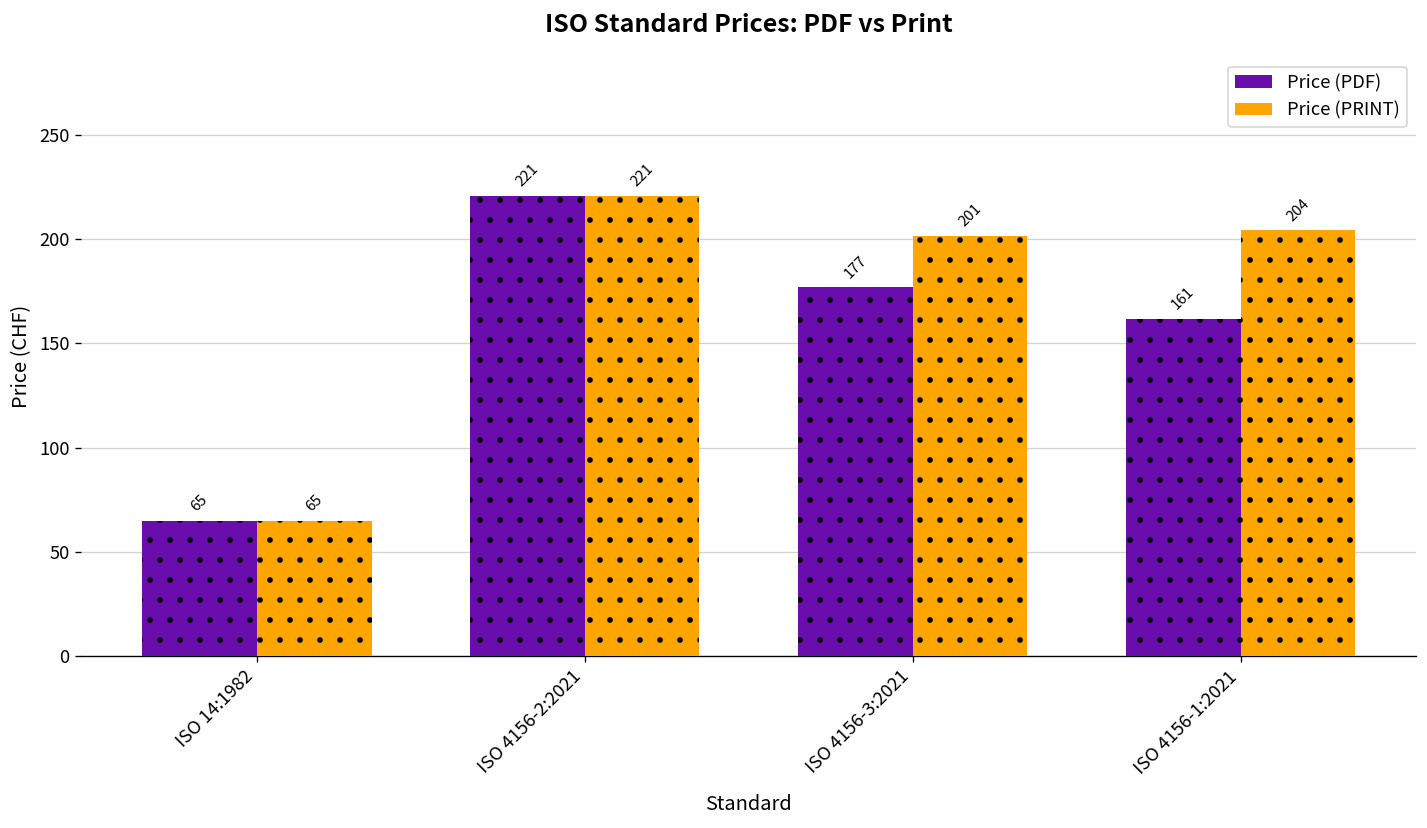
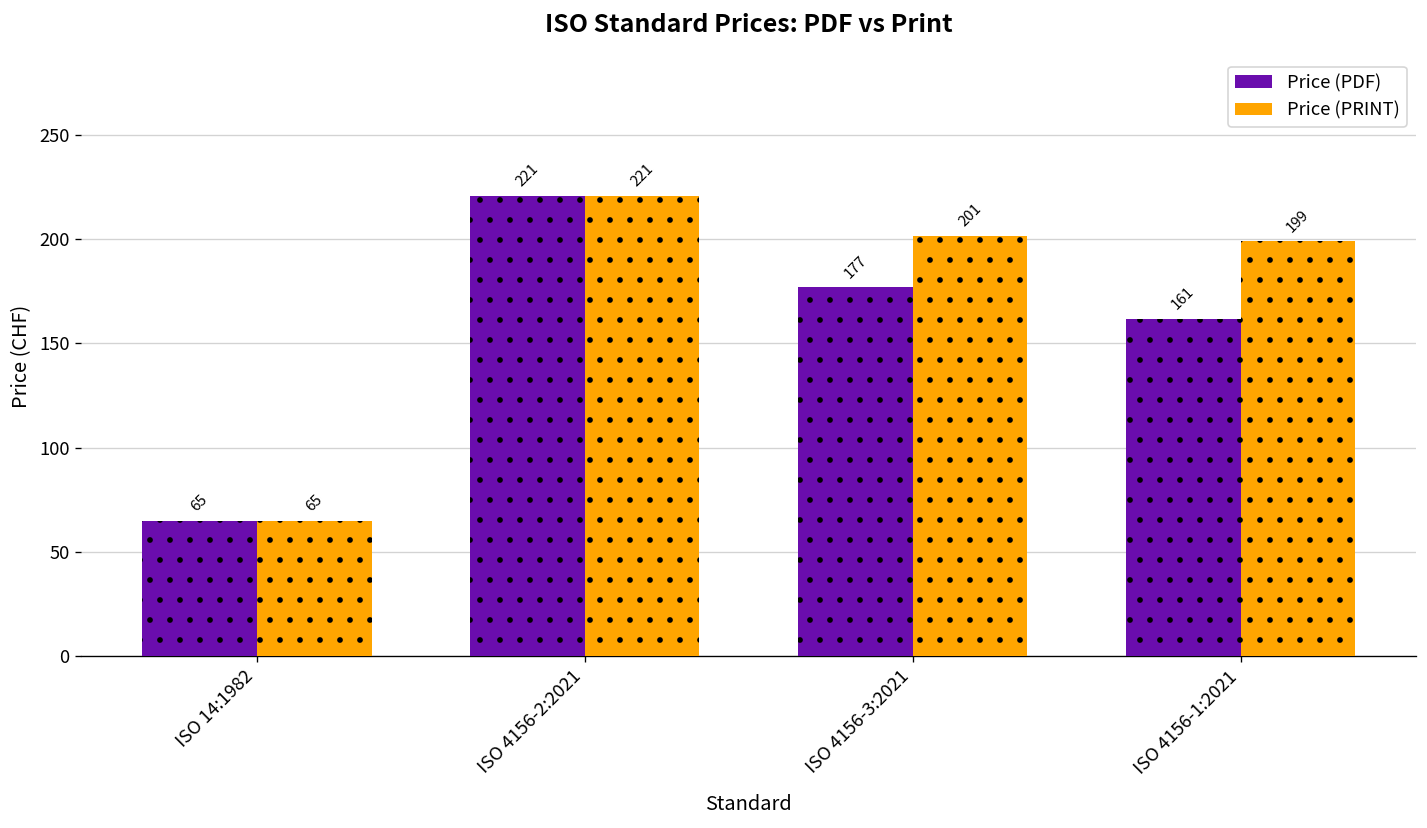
Price (PRINT), ISO 4156-1:2021: 204 -> 199
